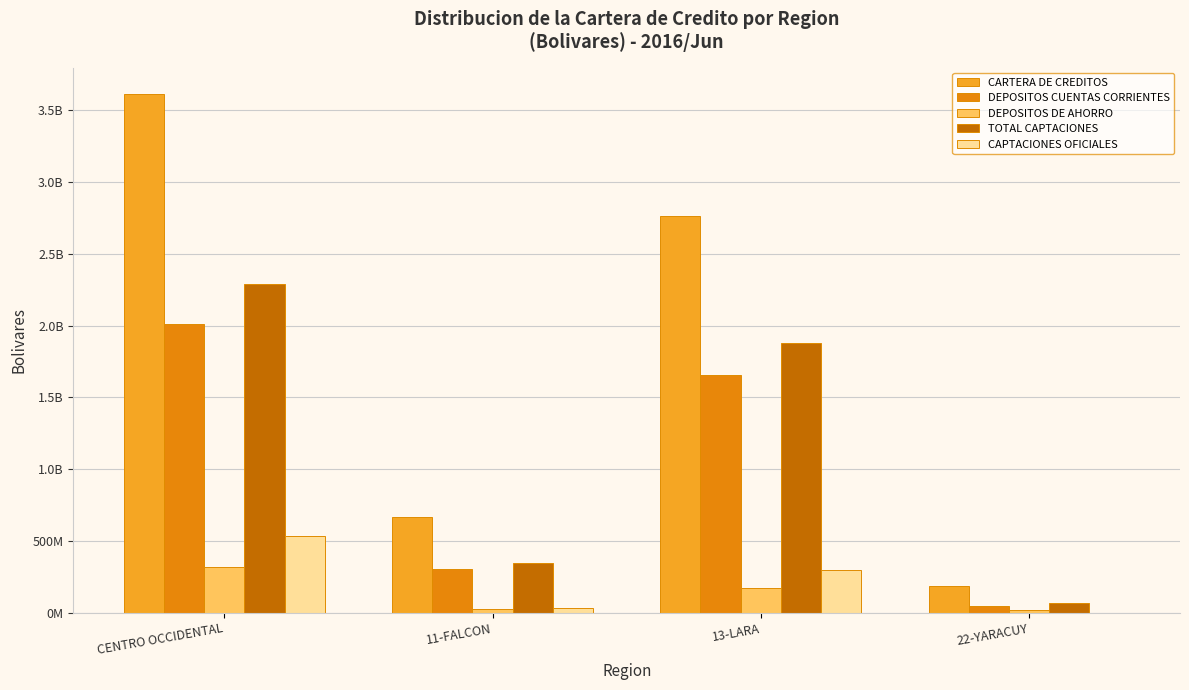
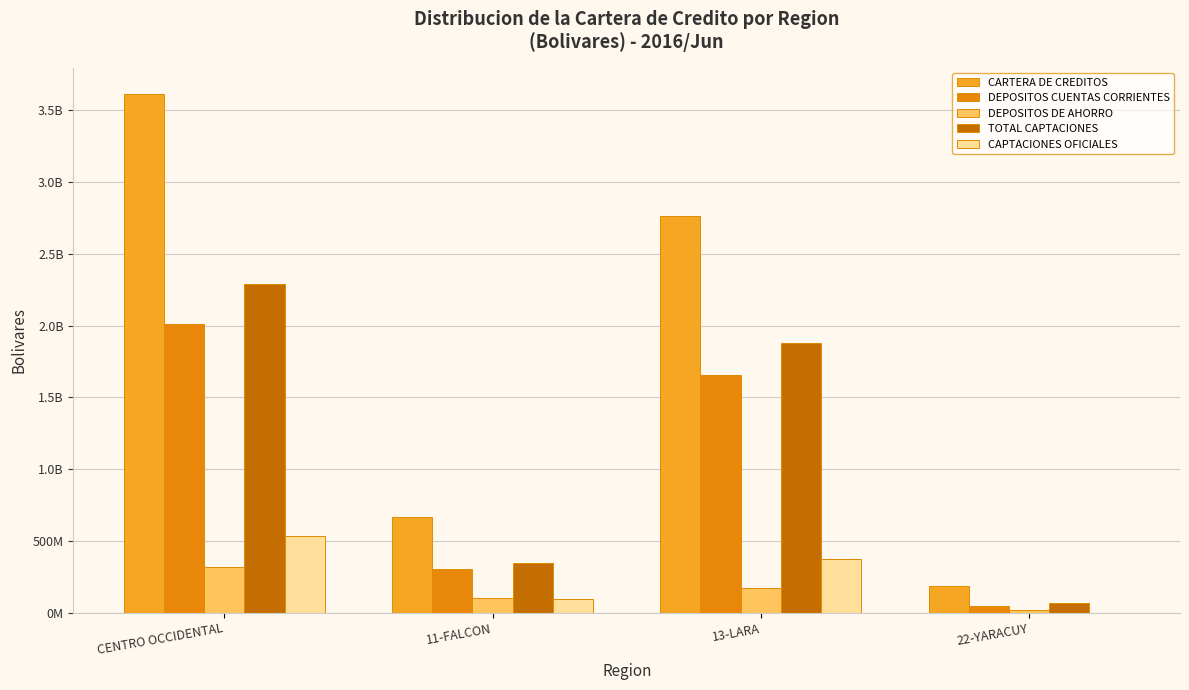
DEPOSITOS DE AHORRO, 11-FALCON: 30000000 -> 100000000
CAPTACIONES OFICIALES, 11-FALCON: 30000000 -> 90000000
CAPTACIONES OFICIALES, 13-LARA: 300000000 -> 370000000
